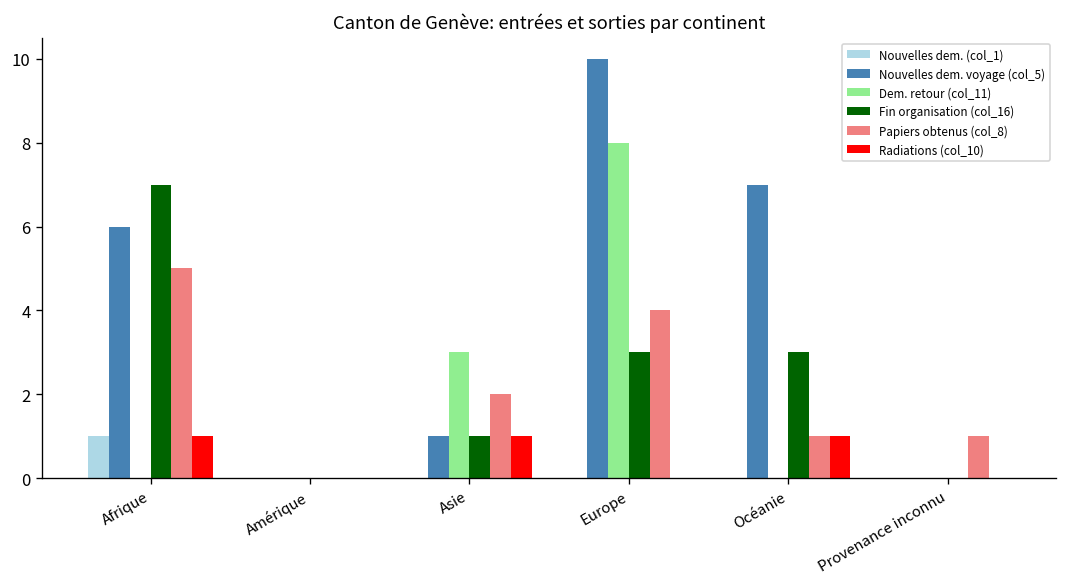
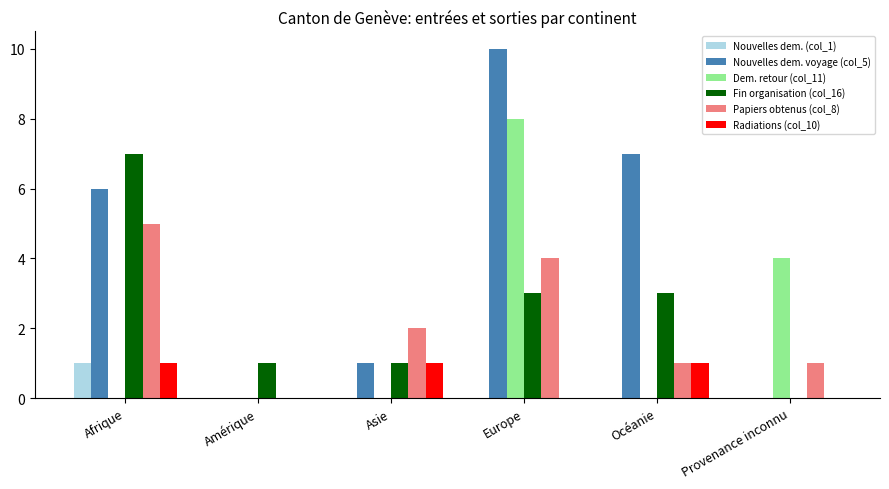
Fin organisation (col_16), Amérique: 0 -> 1
Dem. retour (col_11), Asie: 3 -> 0
Dem. retour (col_11), Provenance inconnu: 0 -> 4
